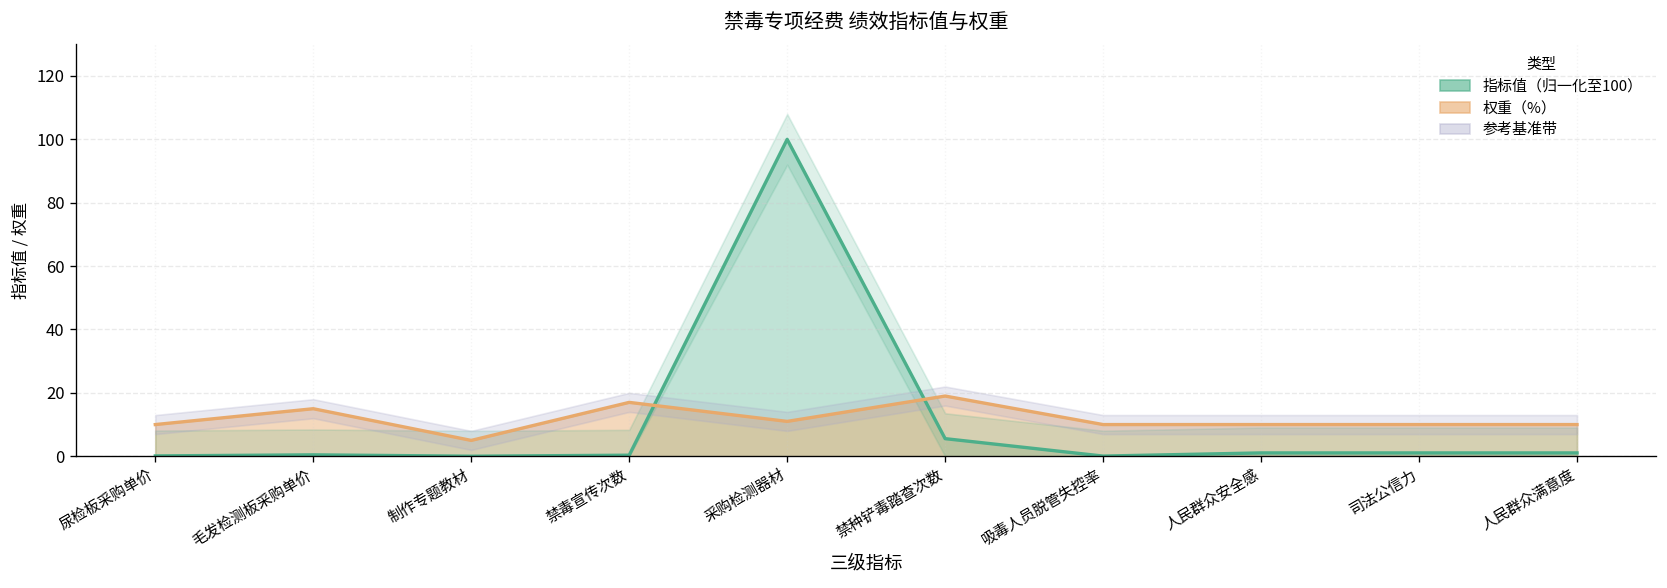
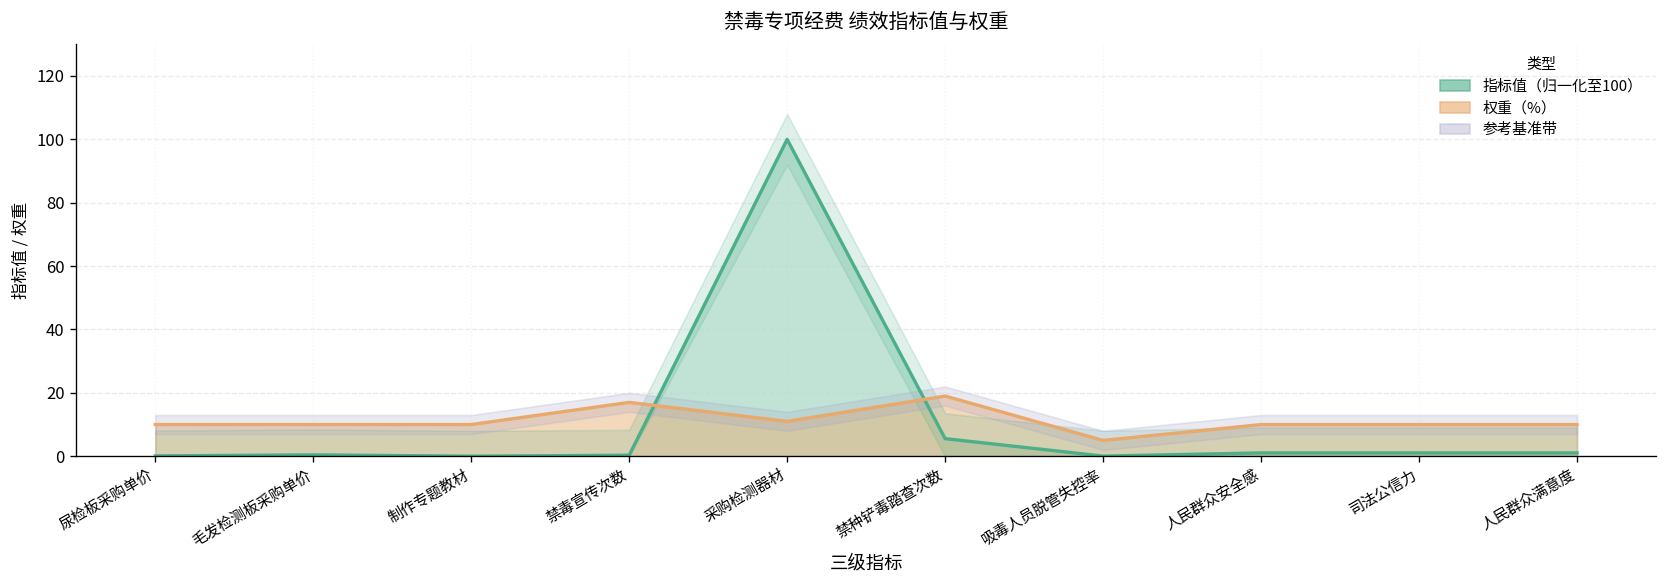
权重（%）, 毛发检测板采购单价: 15 -> 10
权重（%）, 制作专题教材: 5 -> 10
权重（%）, 吸毒人员脱管失控率: 10 -> 5
